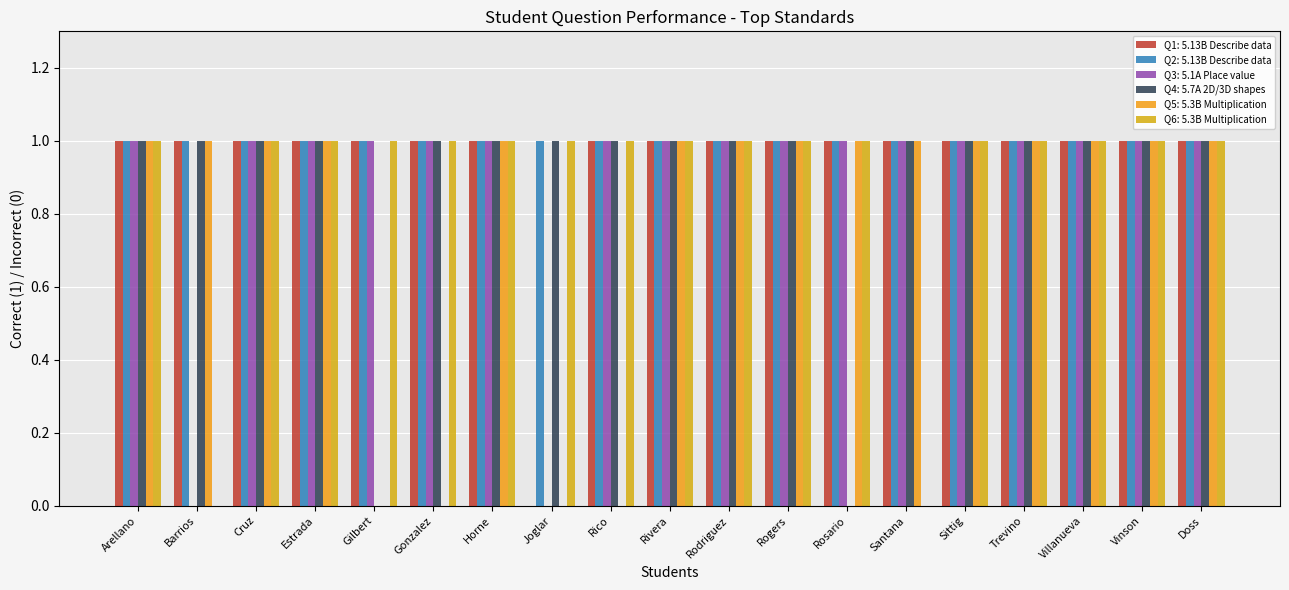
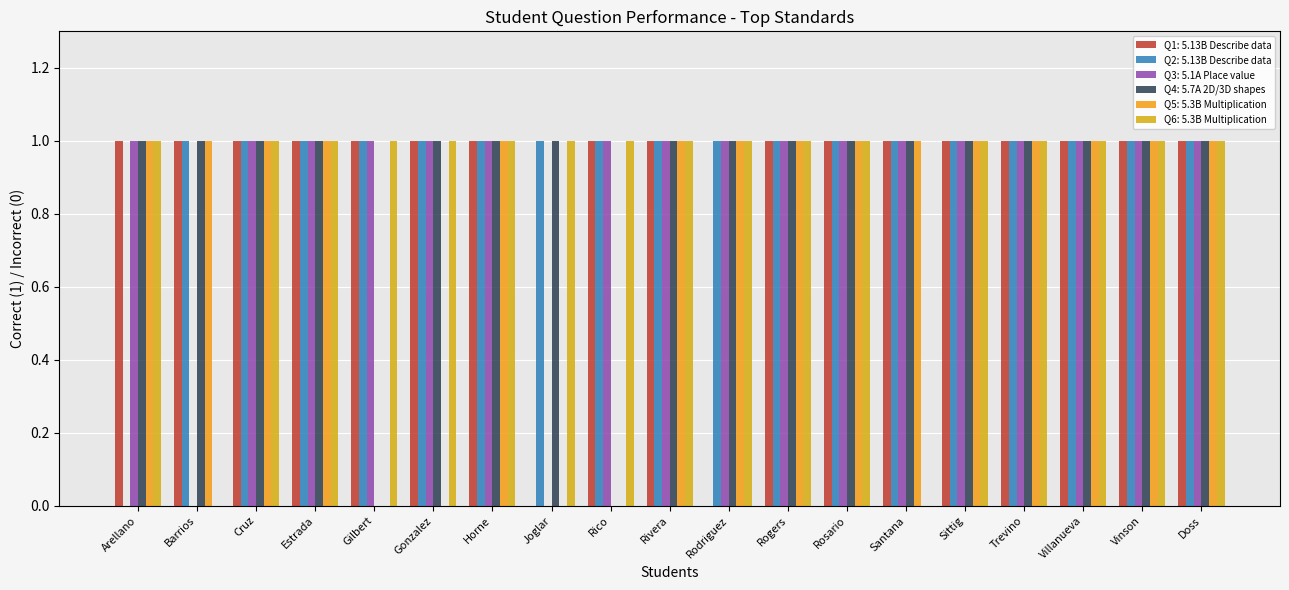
Q2: 5.13B Describe data, Arellano: 1 -> 0
Q4: 5.7A 2D/3D shapes, Rico: 1 -> 0
Q1: 5.13B Describe data, Rodriguez: 1 -> 0
Q4: 5.7A 2D/3D shapes, Rosario: 0 -> 1
